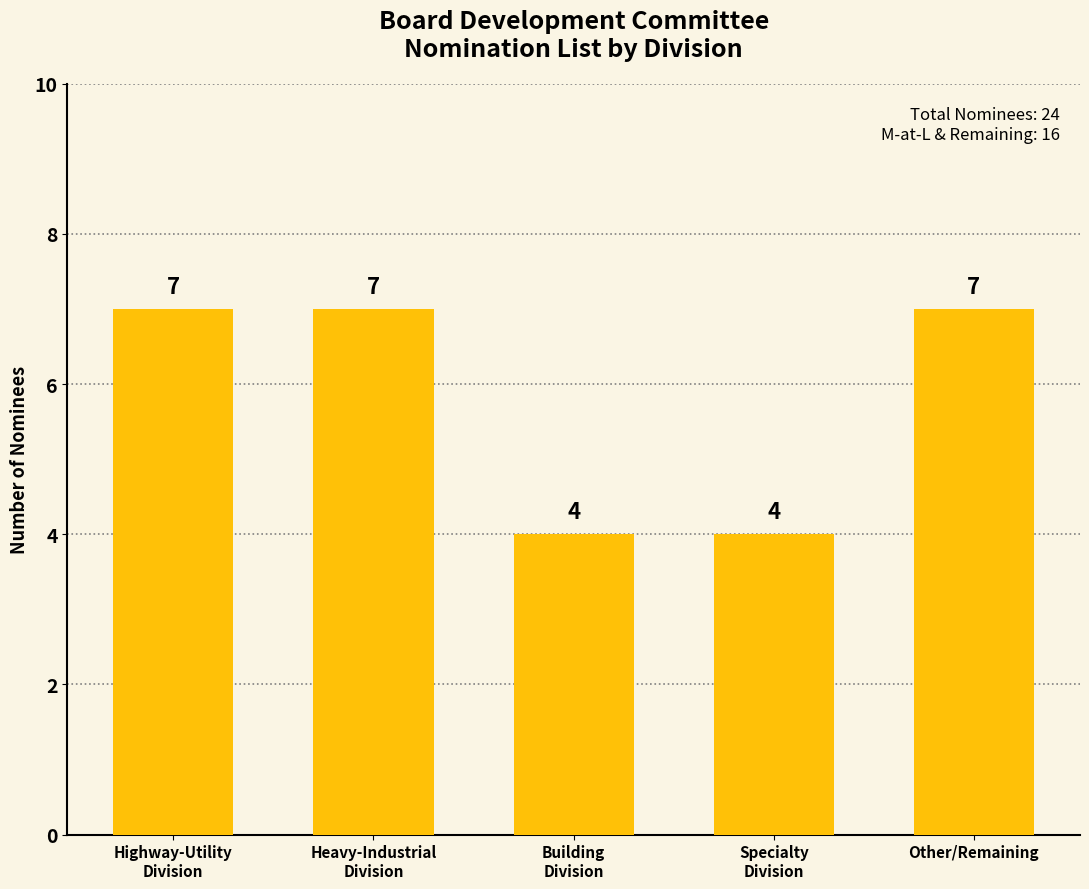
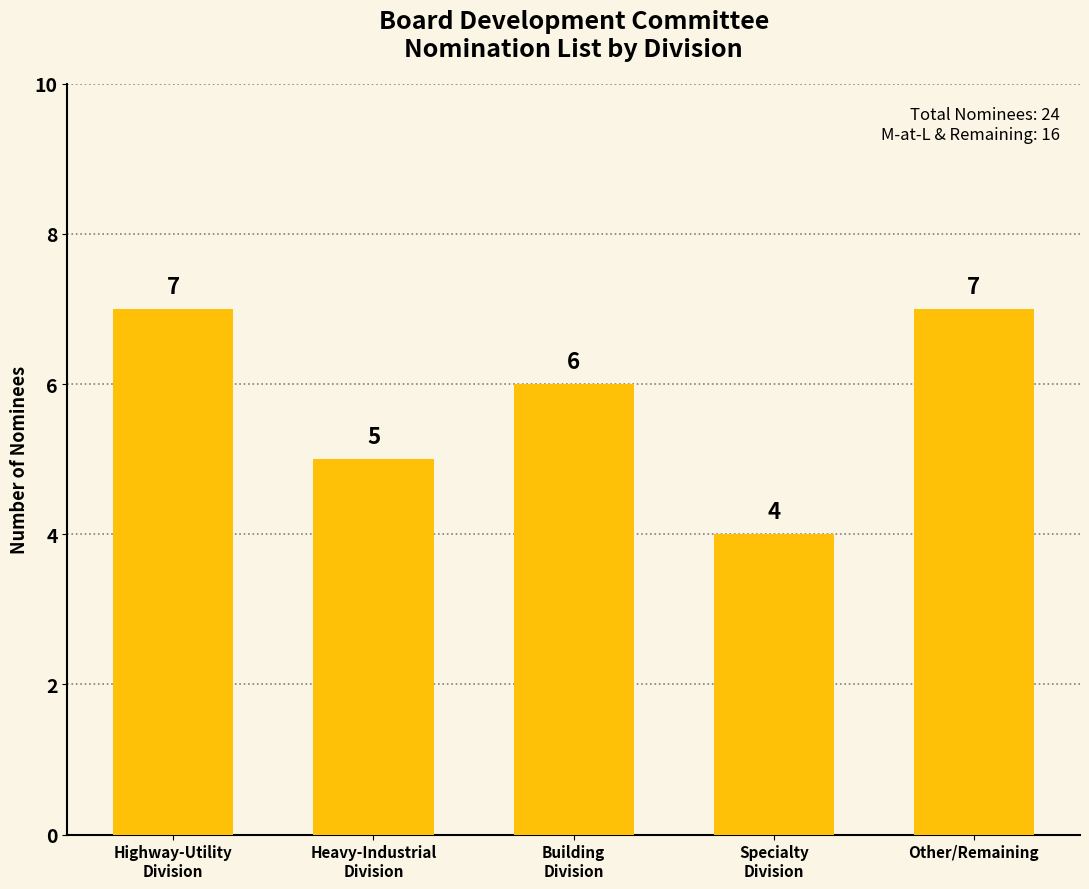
Heavy-Industrial Division: 7 -> 5
Building Division: 4 -> 6
